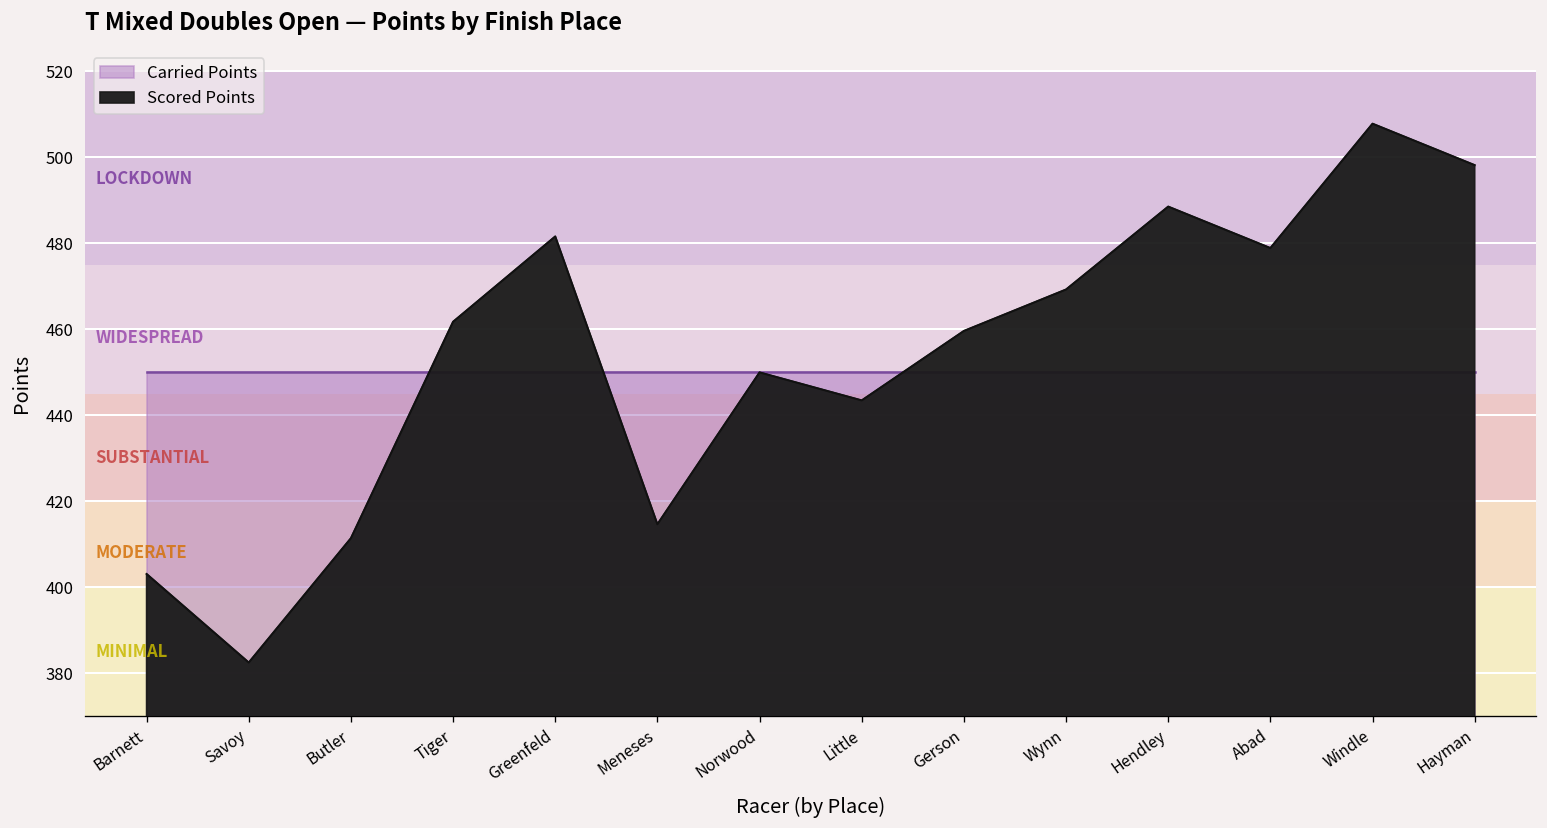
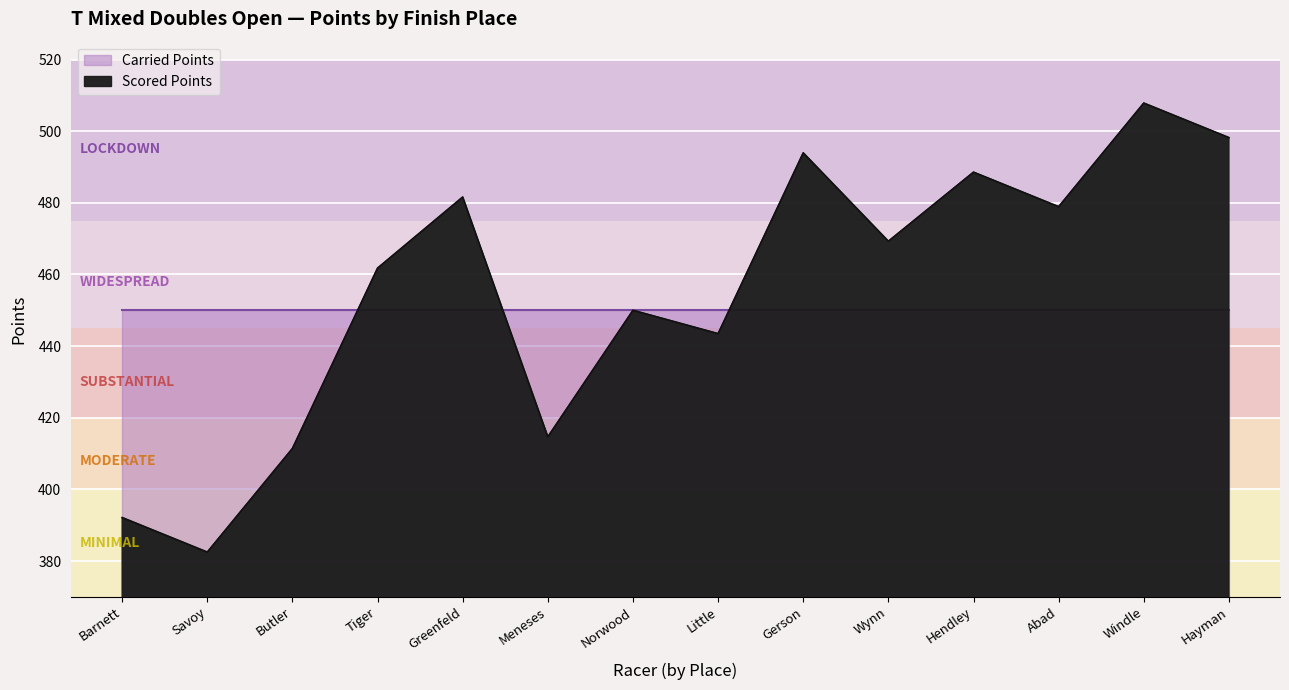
Scored Points, Barnett: 403 -> 392
Scored Points, Gerson: 460 -> 494
